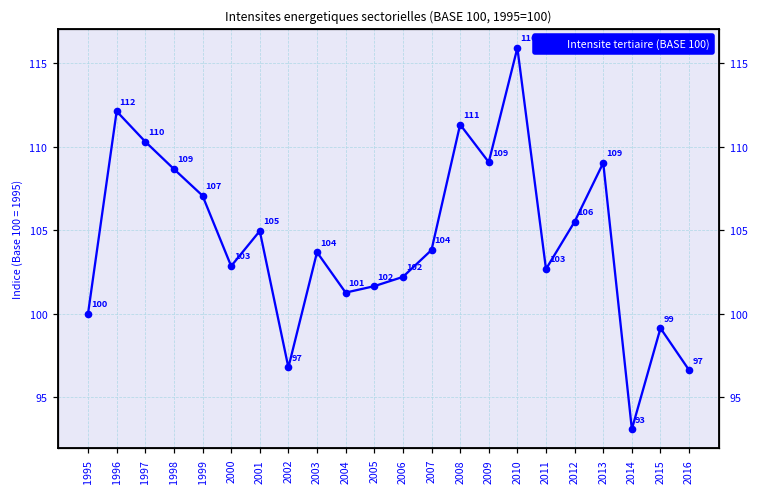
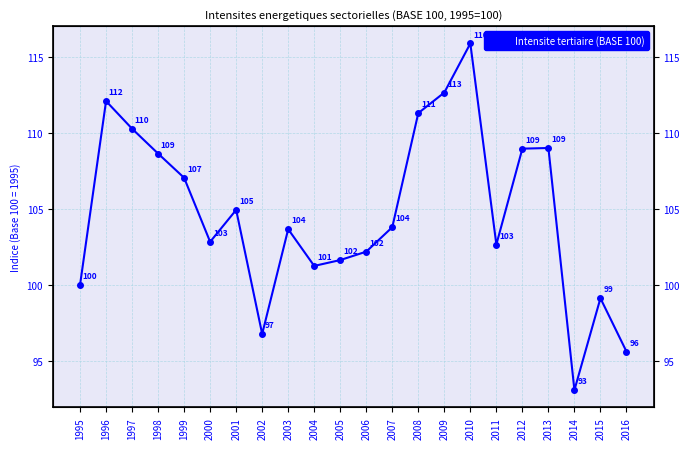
2009: 109 -> 113
2012: 106 -> 109
2016: 97 -> 96
